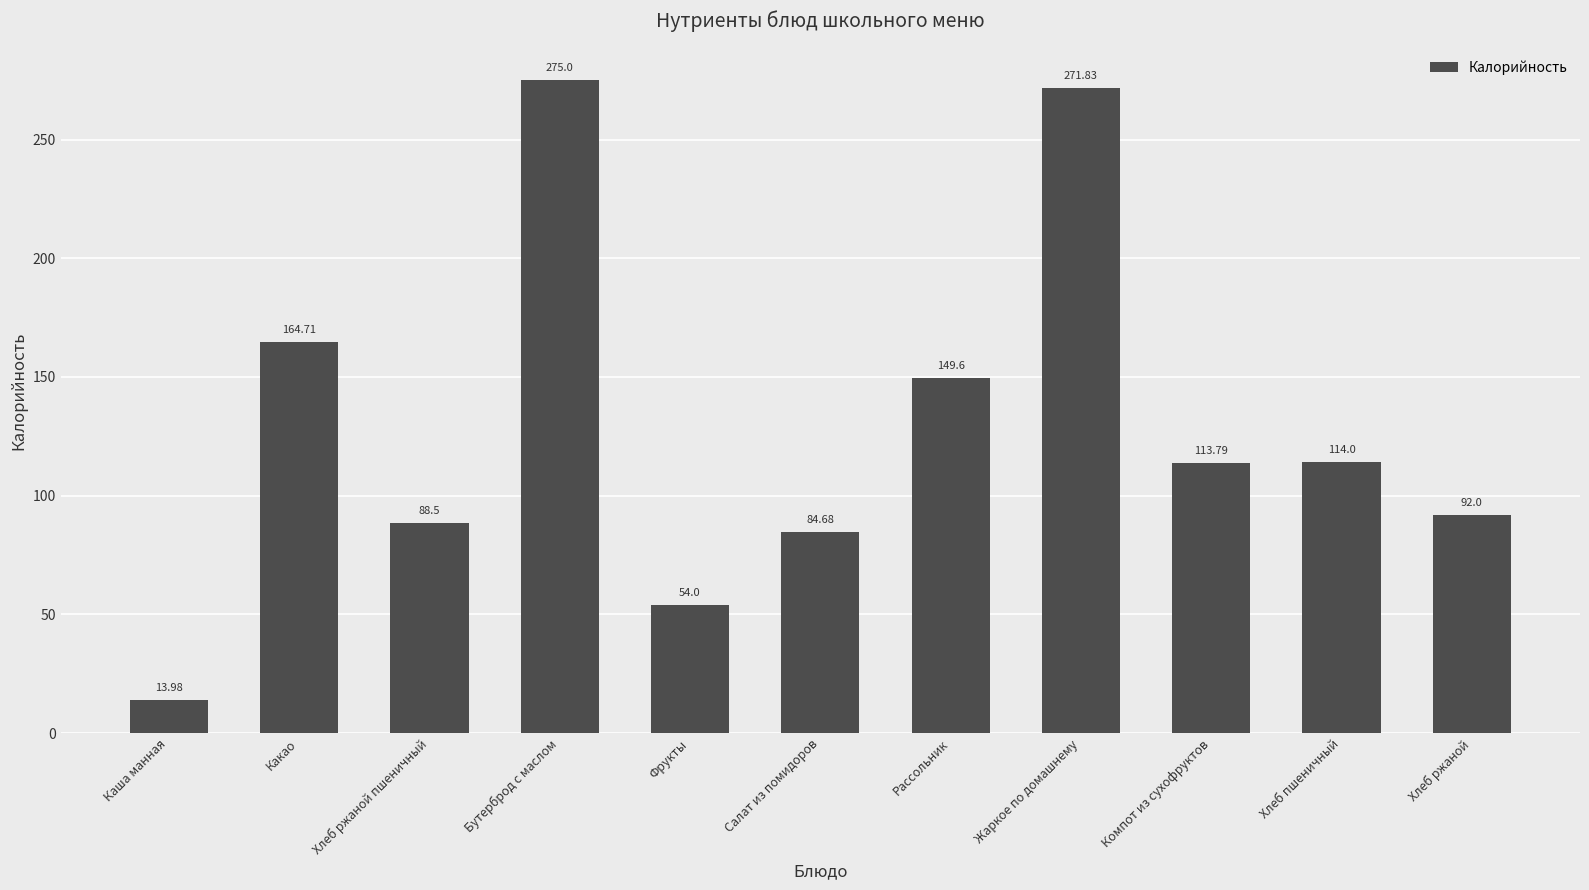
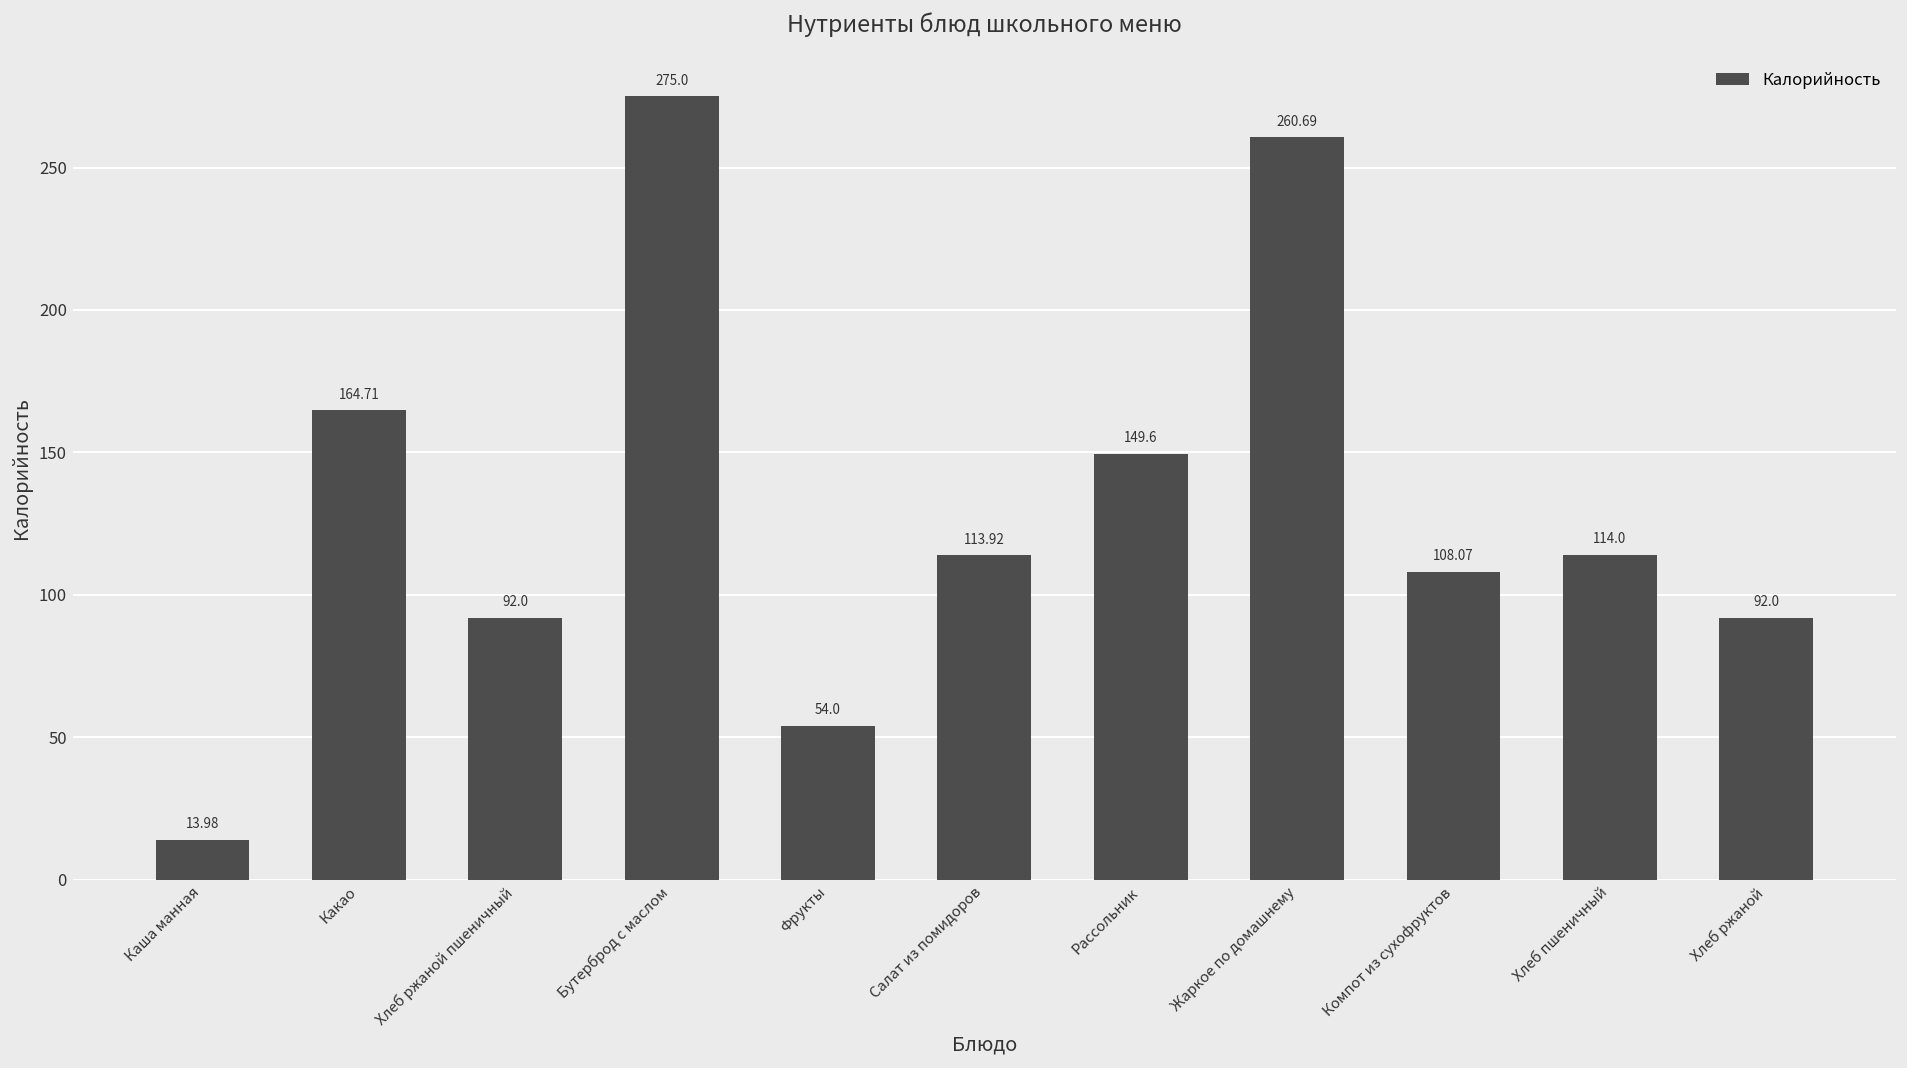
Хлеб ржаной пшеничный: 88.5 -> 92.0
Салат из помидоров: 84.68 -> 113.92
Жаркое по домашнему: 271.83 -> 260.69
Компот из сухофруктов: 113.79 -> 108.07
